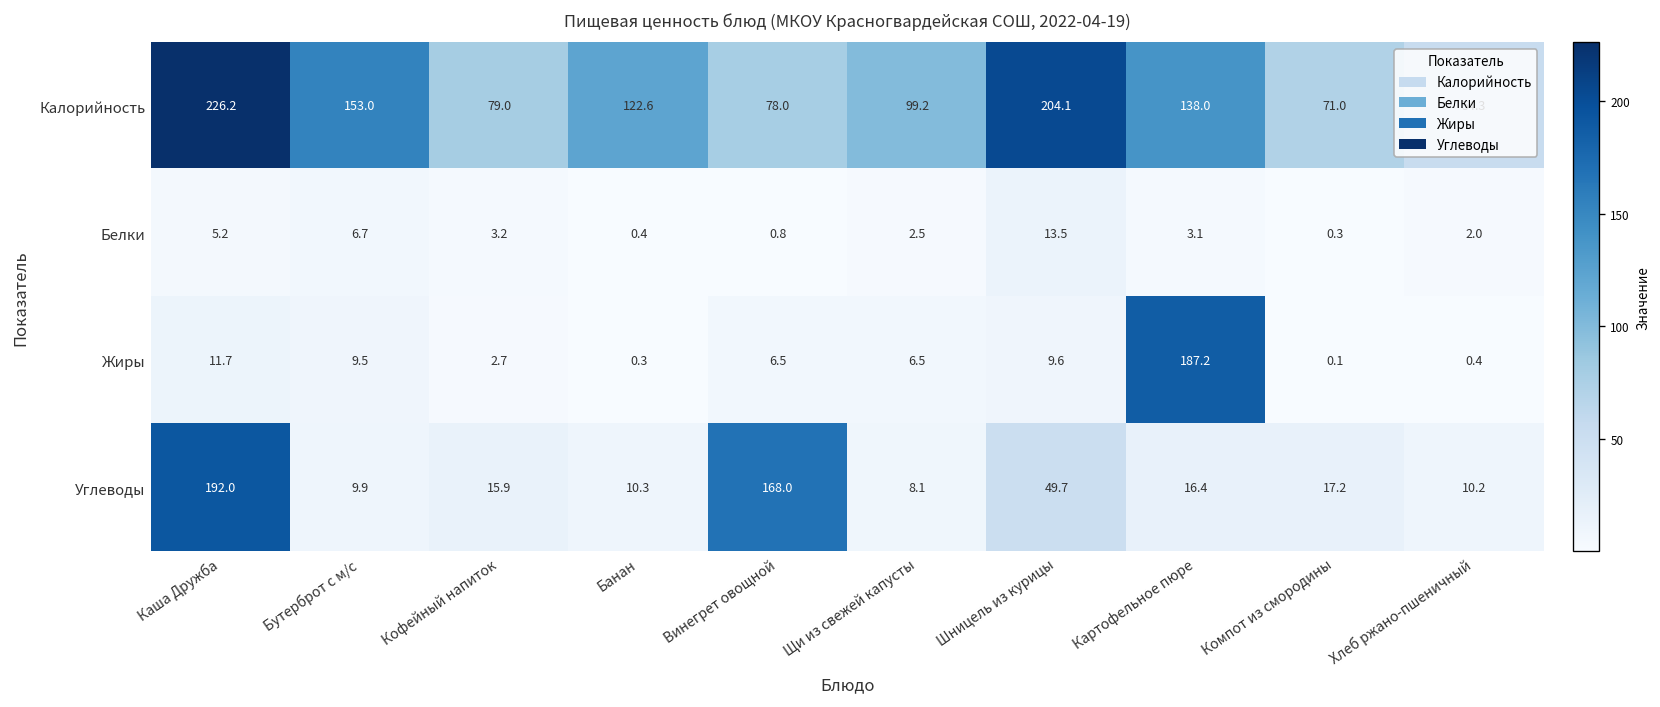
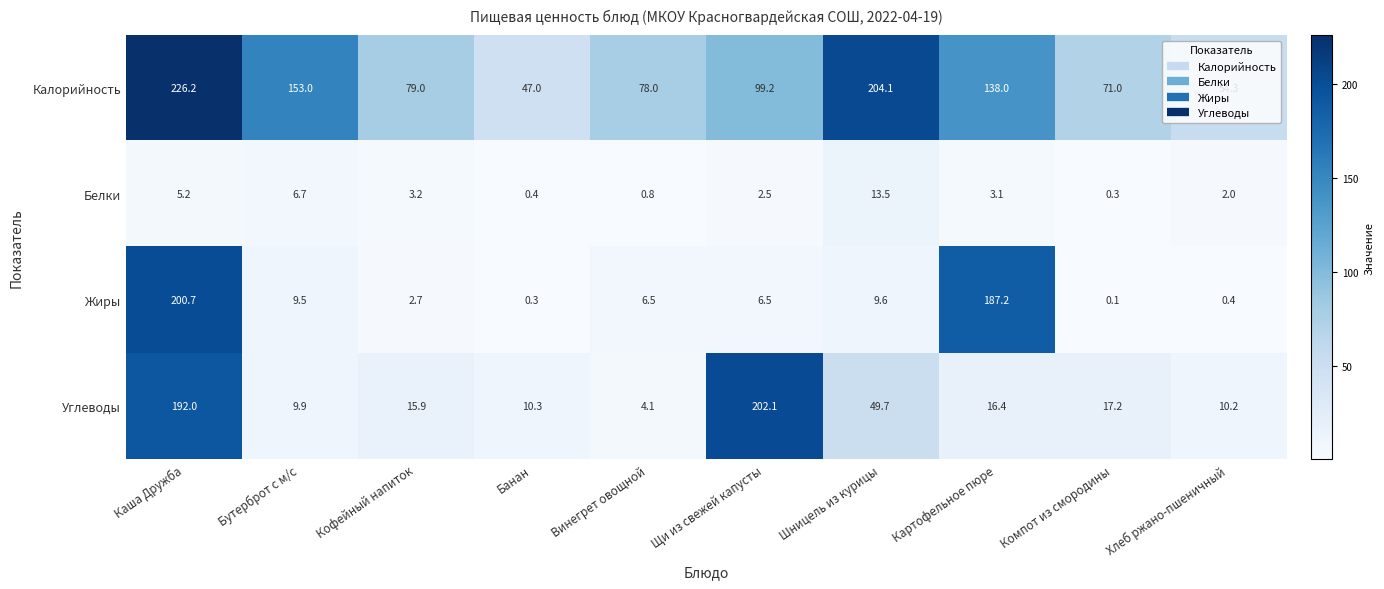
Калорийность, Банан: 122.6 -> 47.0
Жиры, Каша Дружба: 11.7 -> 200.7
Углеводы, Винегрет овощной: 168.0 -> 4.1
Углеводы, Щи из свежей капусты: 8.1 -> 202.1
